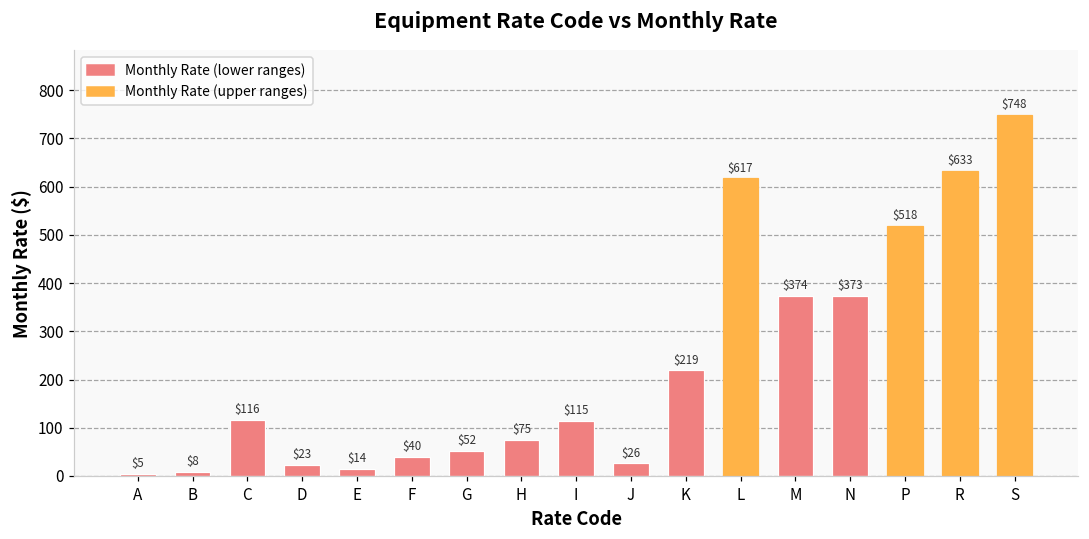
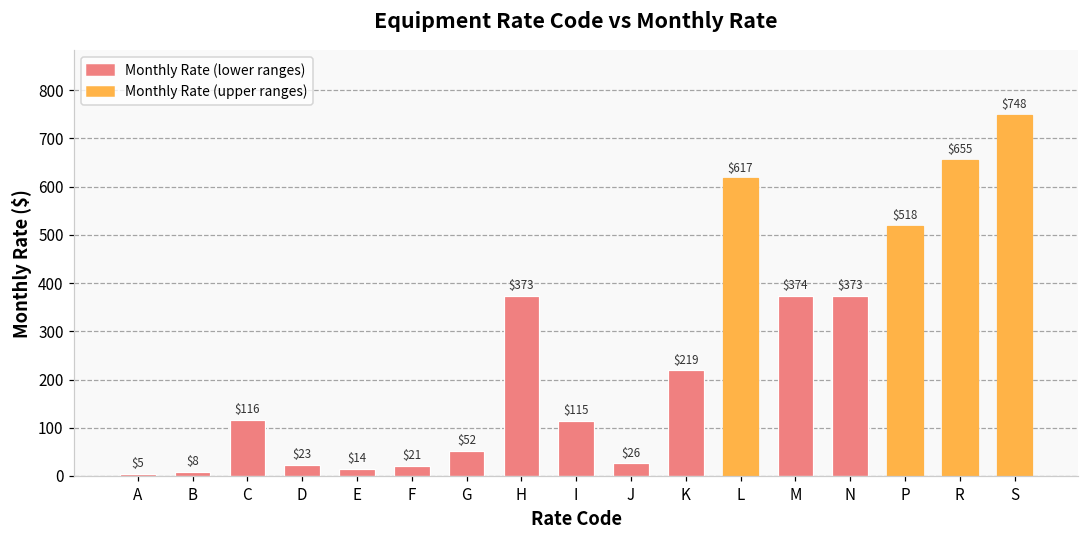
F: $40 -> $21
H: $75 -> $373
R: $633 -> $655
